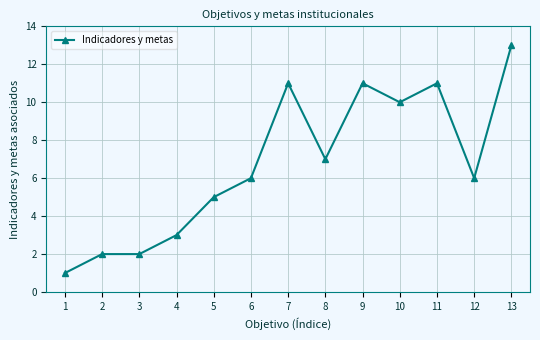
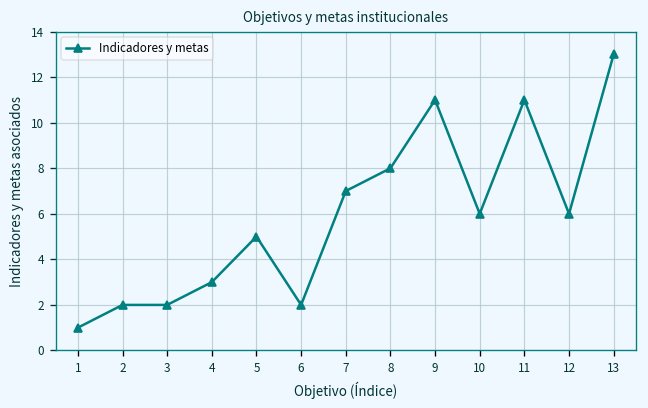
6: 6 -> 2
7: 11 -> 7
8: 7 -> 8
10: 10 -> 6
